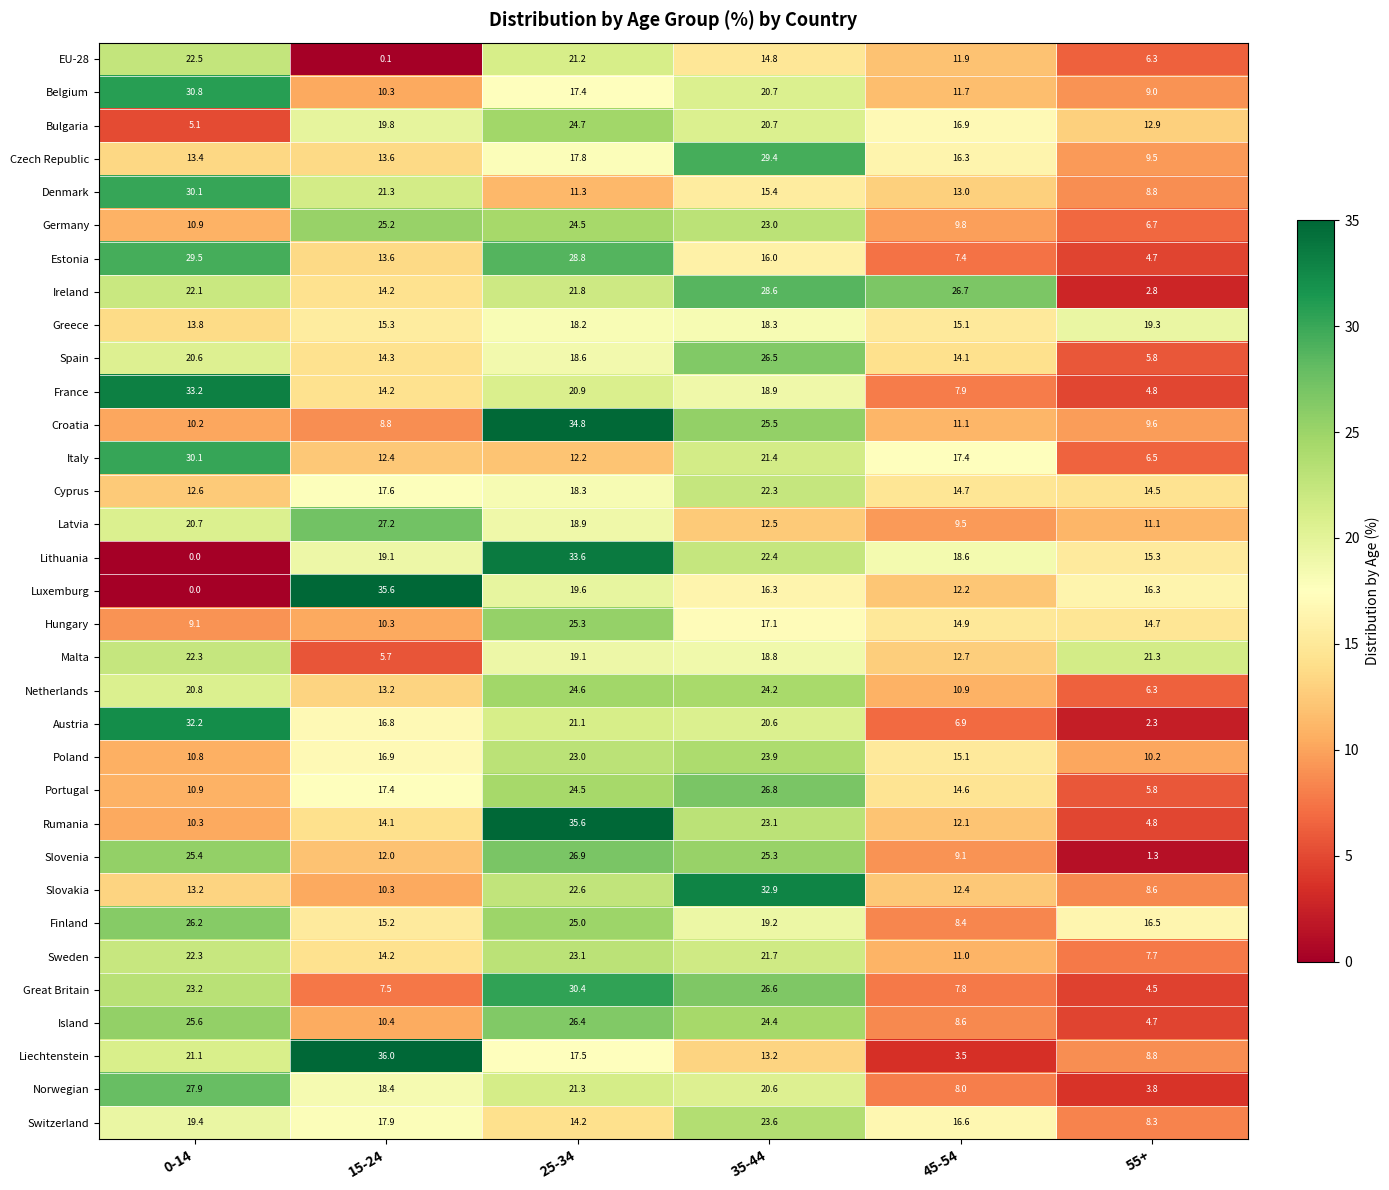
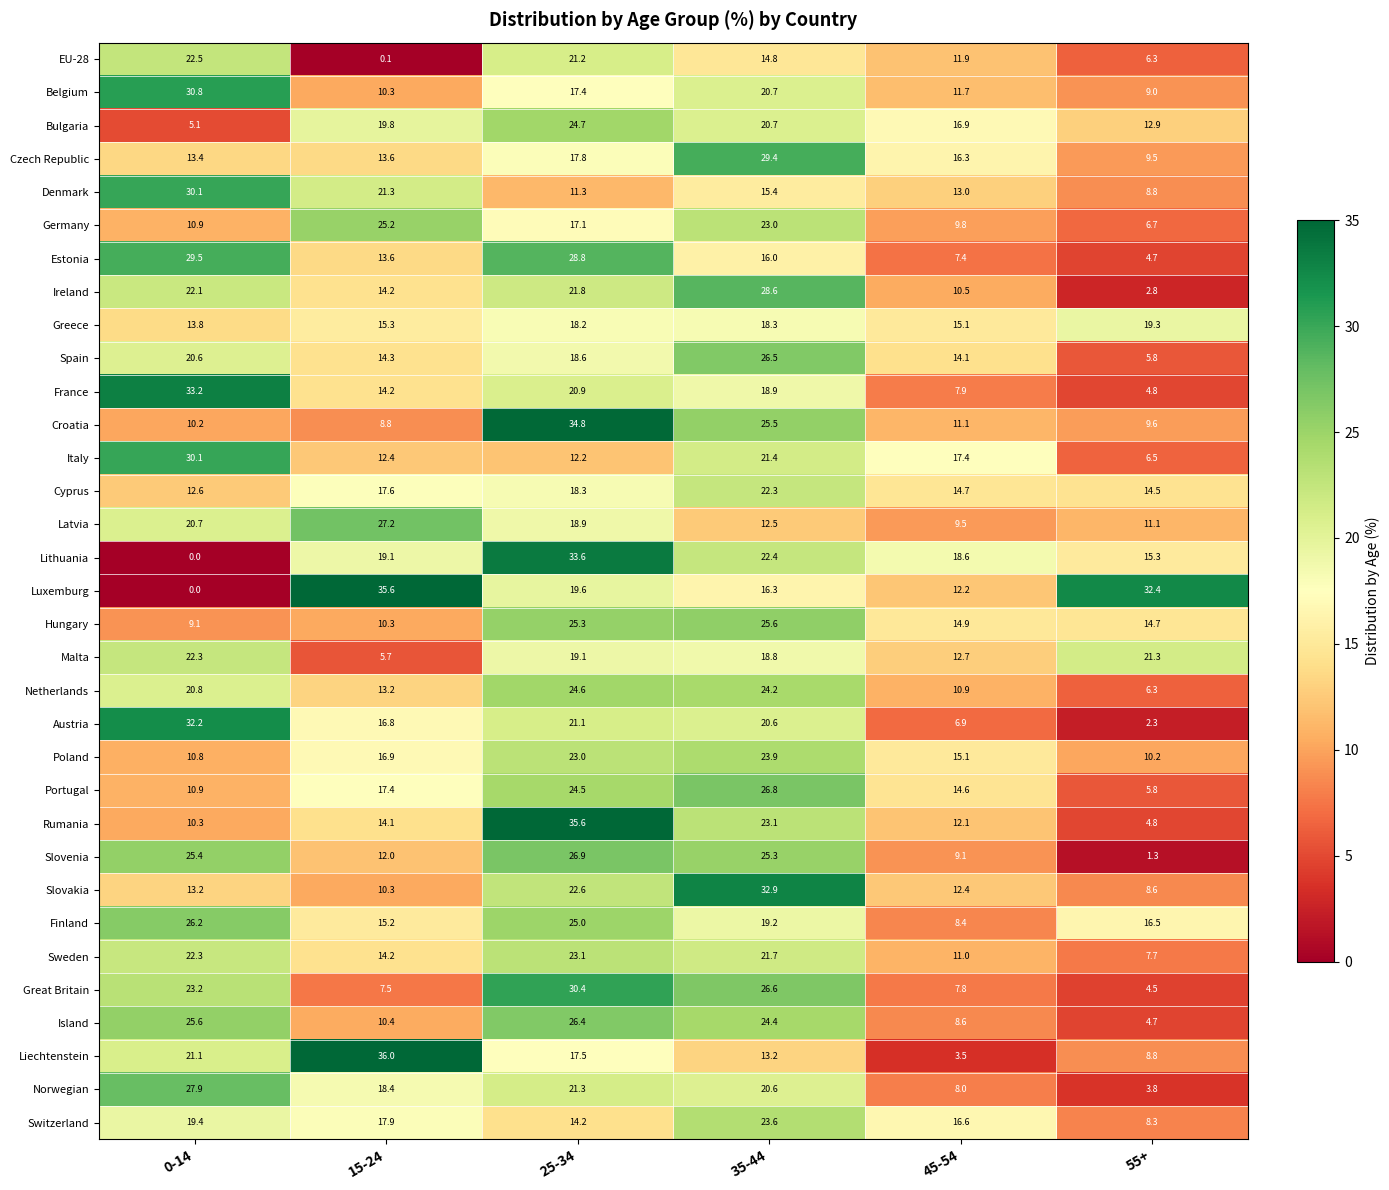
Germany, 25-34: 24.5 -> 17.1
Ireland, 45-54: 26.7 -> 10.5
Luxemburg, 55+: 16.3 -> 32.4
Hungary, 35-44: 17.1 -> 25.6
